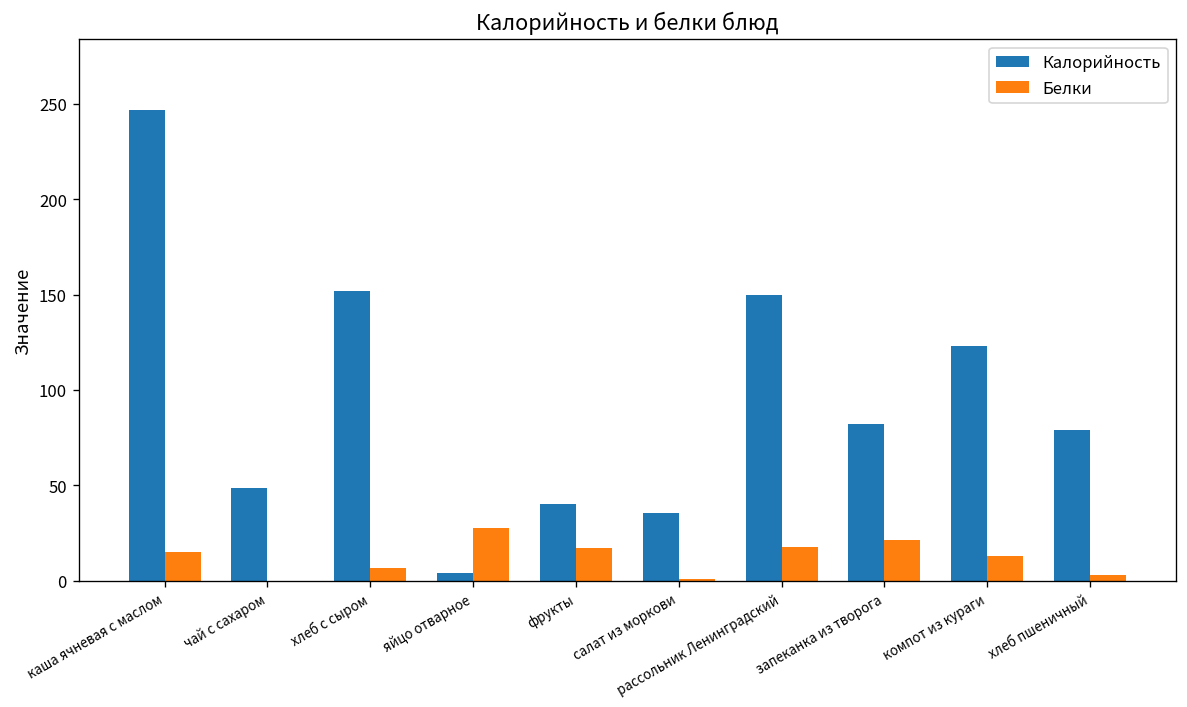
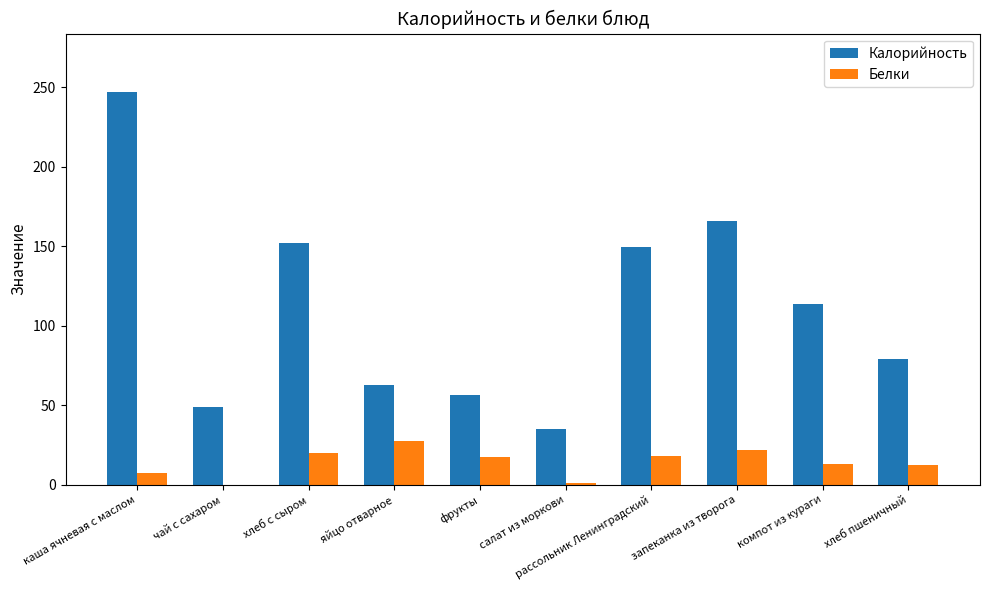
Белки, каша ячневая с маслом: 15 -> 7
Белки, хлеб с сыром: 7 -> 20
Калорийность, яйцо отварное: 4 -> 63
Калорийность, фрукты: 40 -> 56
Калорийность, запеканка из творога: 82 -> 166
Калорийность, компот из кураги: 123 -> 114
Белки, хлеб пшеничный: 3 -> 12
